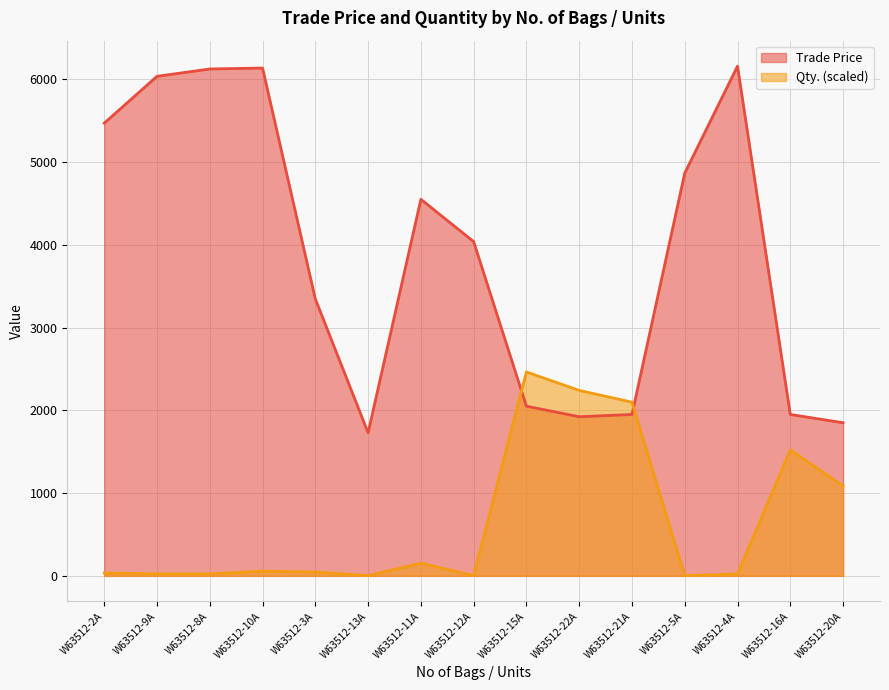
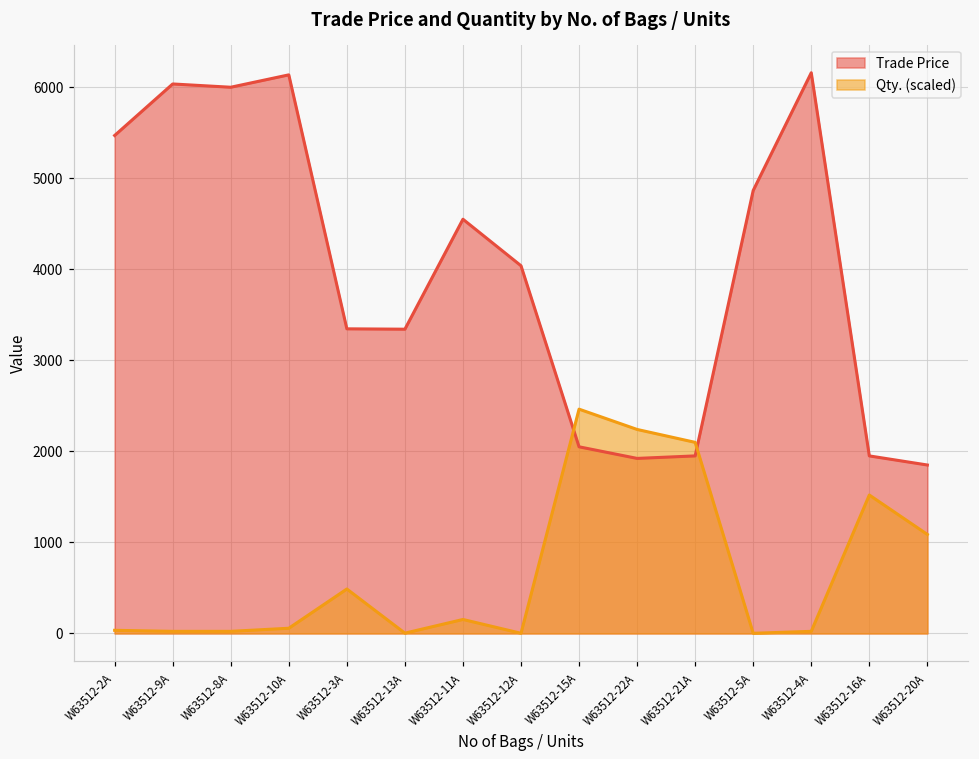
Trade Price, W63512-8A: 6100 -> 6000
Qty. (scaled), W63512-3A: 0 -> 500
Trade Price, W63512-13A: 1700 -> 3300
